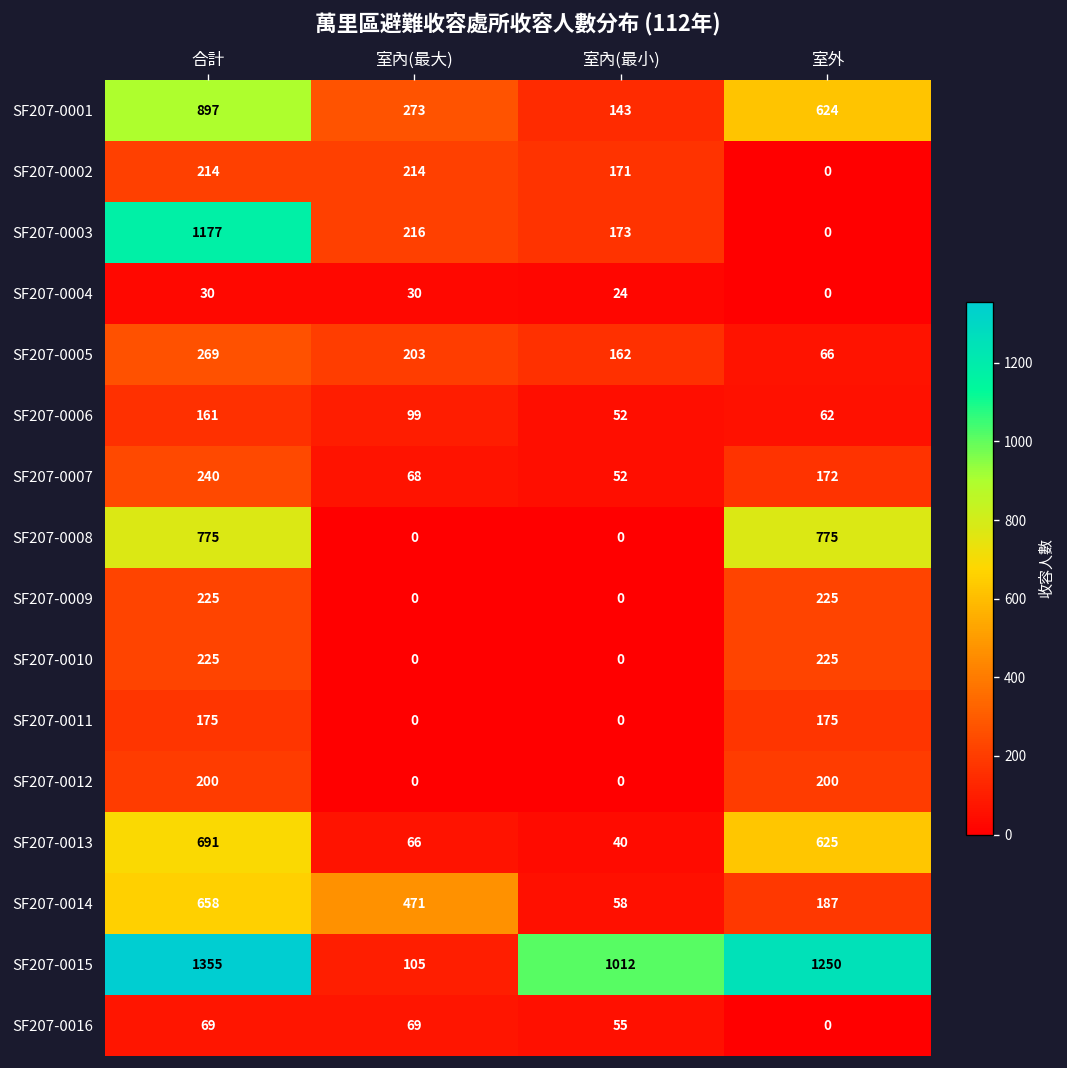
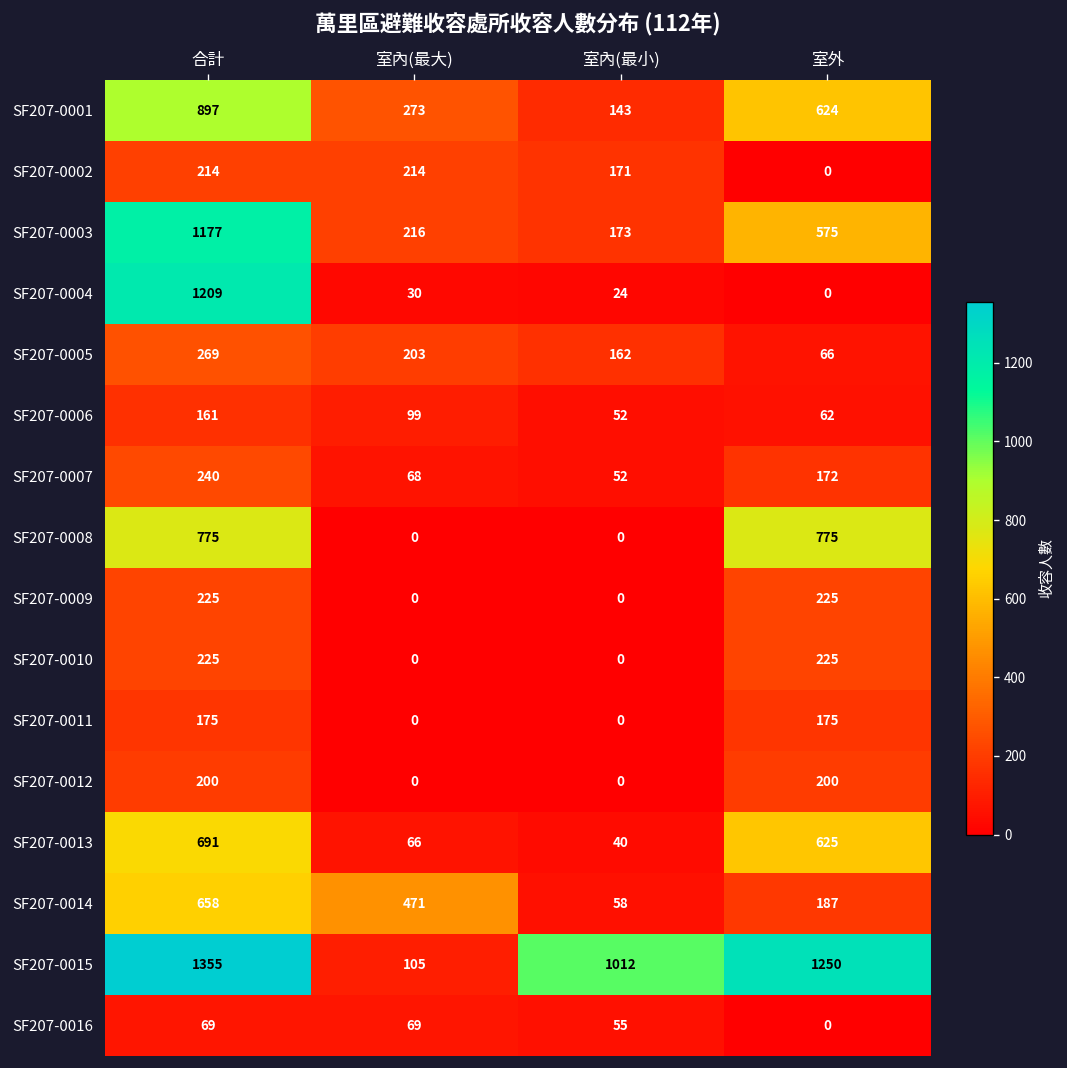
SF207-0003, 室外: 0 -> 575
SF207-0004, 合計: 30 -> 1209
